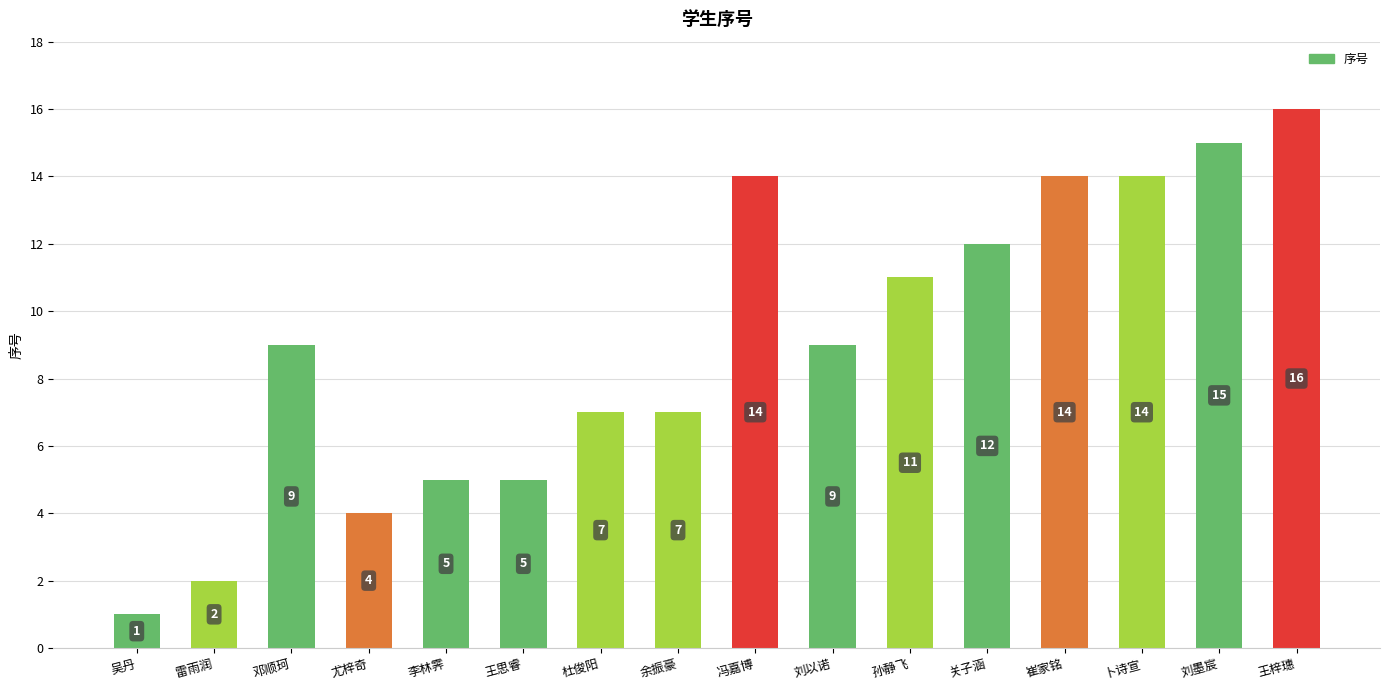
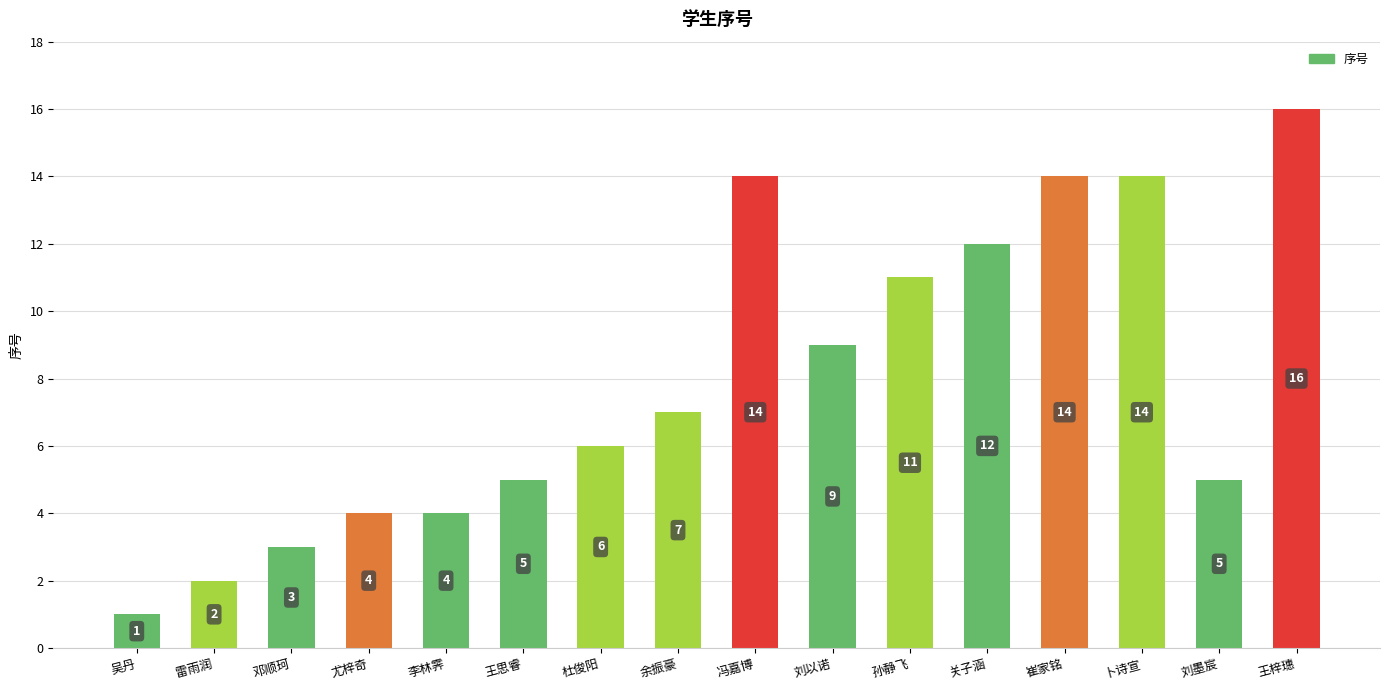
邓顺珂: 9 -> 3
李林霁: 5 -> 4
杜俊阳: 7 -> 6
刘墨宸: 15 -> 5
